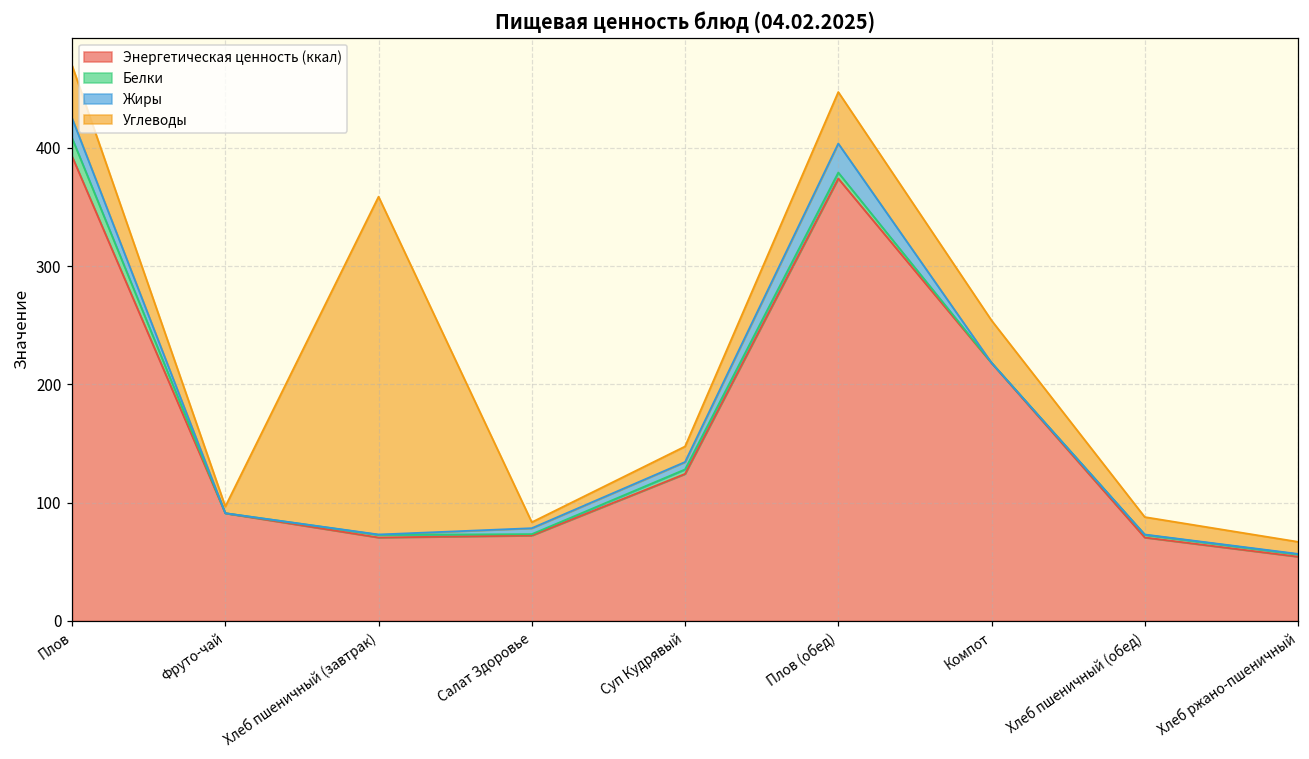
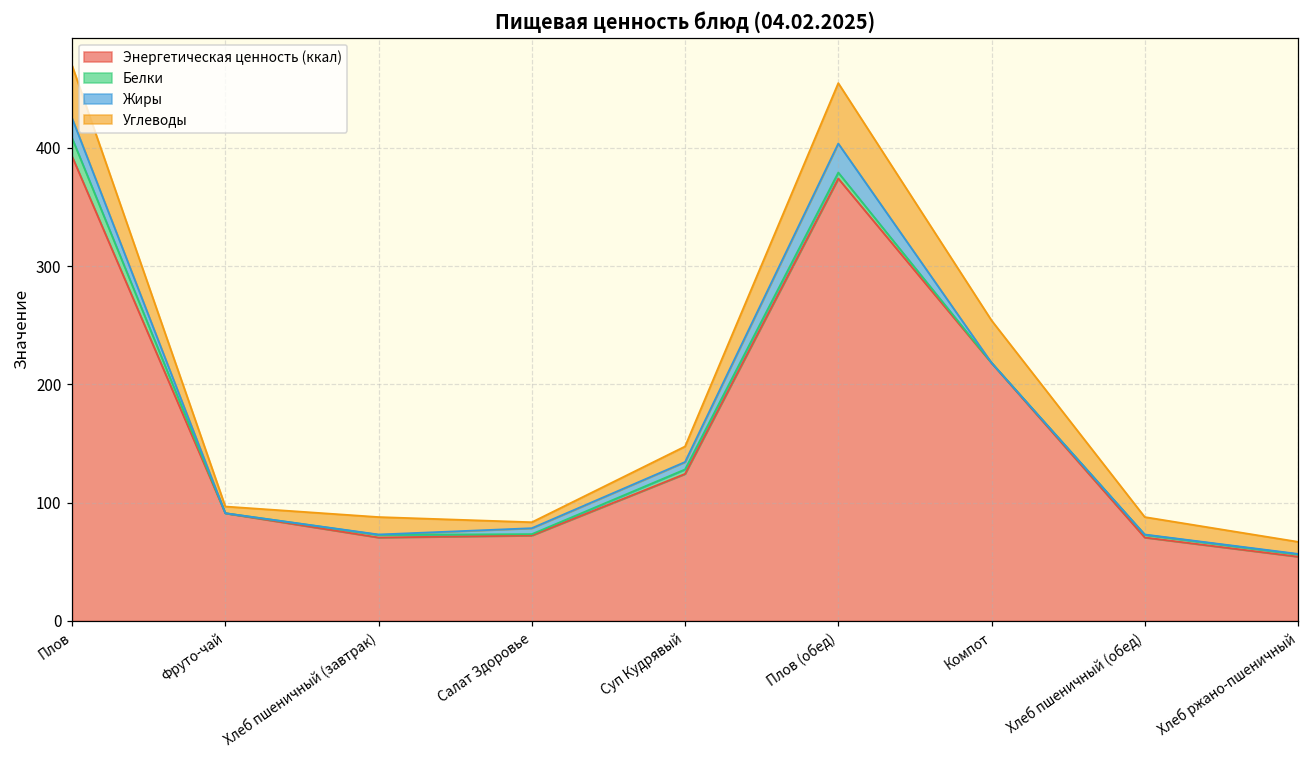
Углеводы, Хлеб пшеничный (завтрак): 286 -> 15
Углеводы, Плов (обед): 44 -> 51
